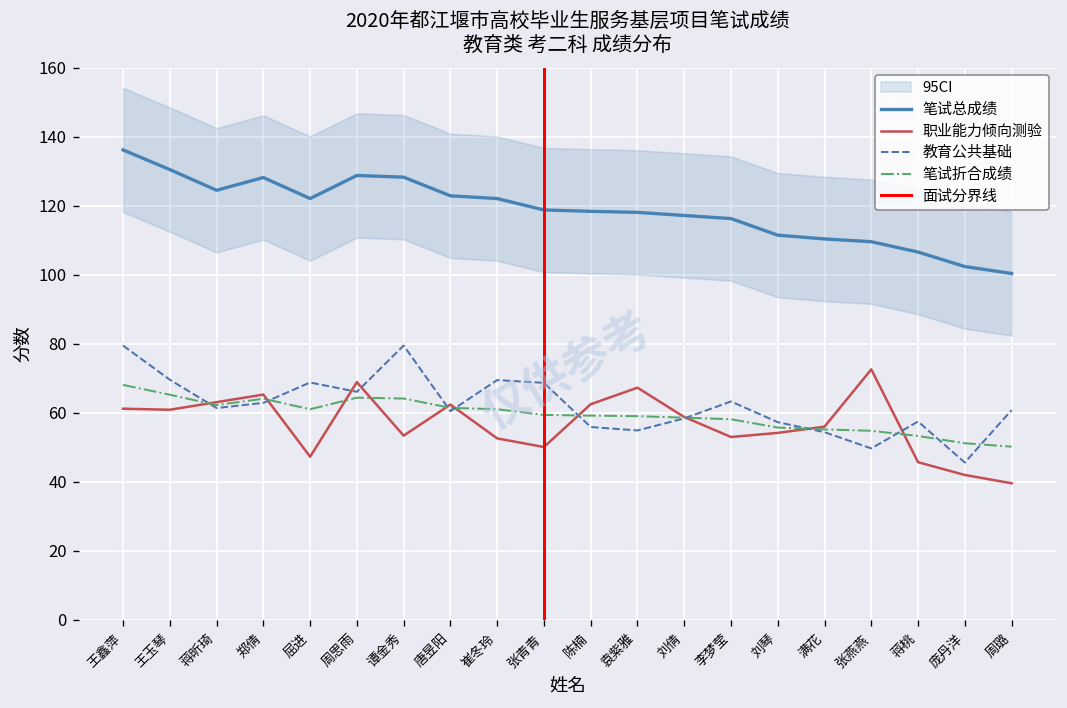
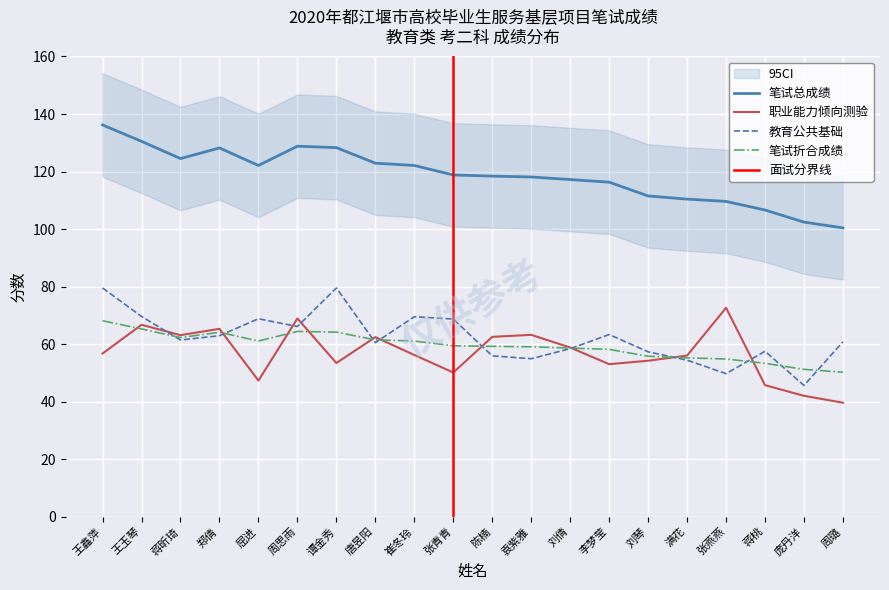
职业能力倾向测验, 王鑫萍: 61 -> 57
职业能力倾向测验, 王玉琴: 61 -> 67
职业能力倾向测验, 崔冬玲: 53 -> 56
职业能力倾向测验, 袁紫雅: 67 -> 63
